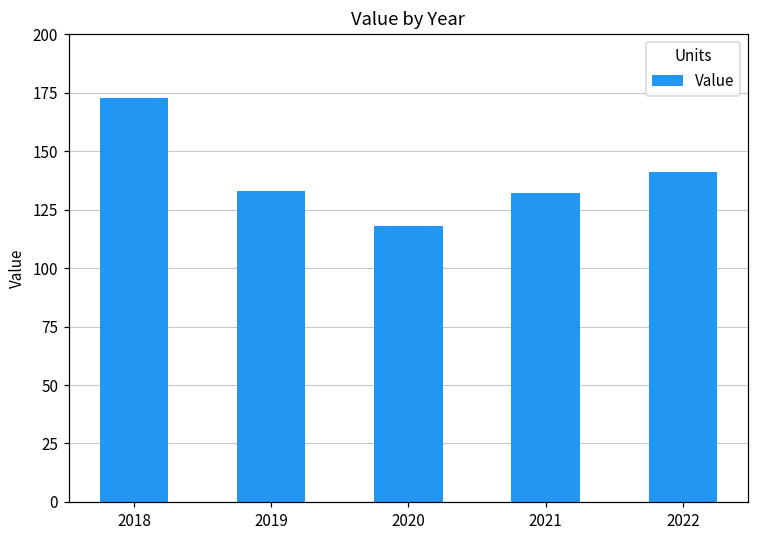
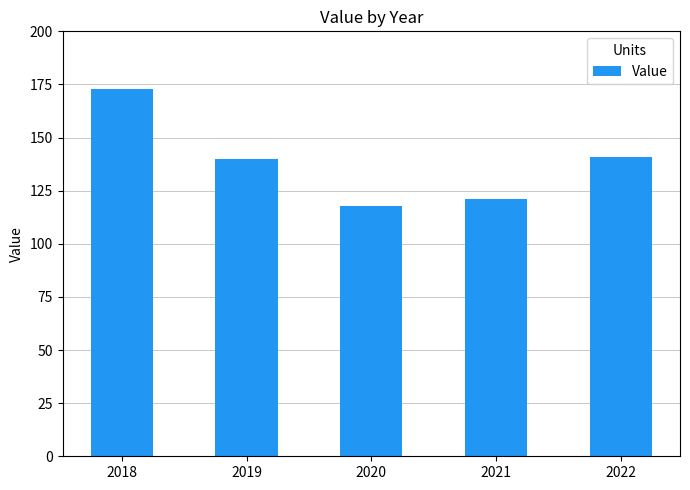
2019: 133 -> 140
2021: 132 -> 121
